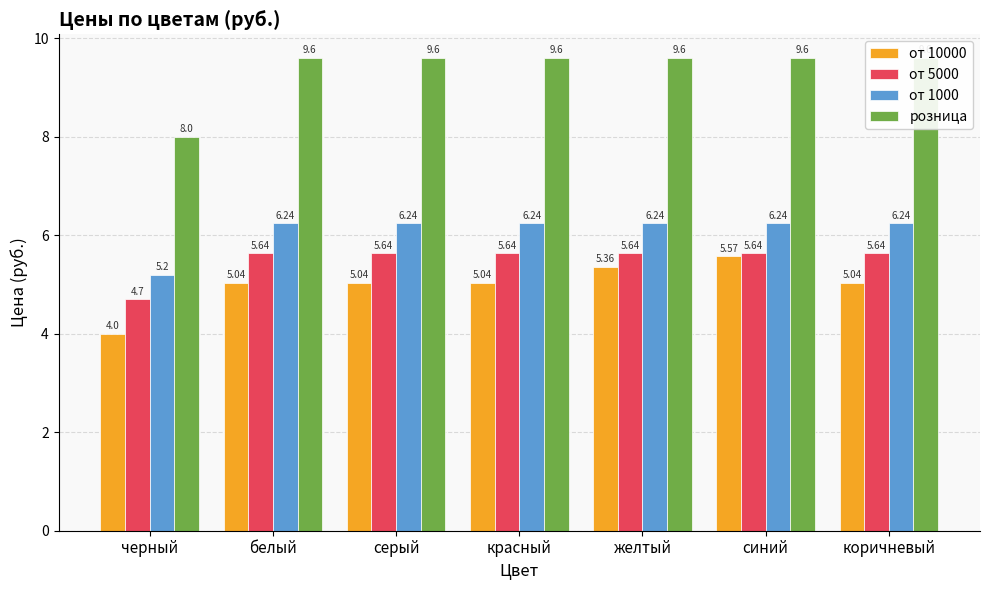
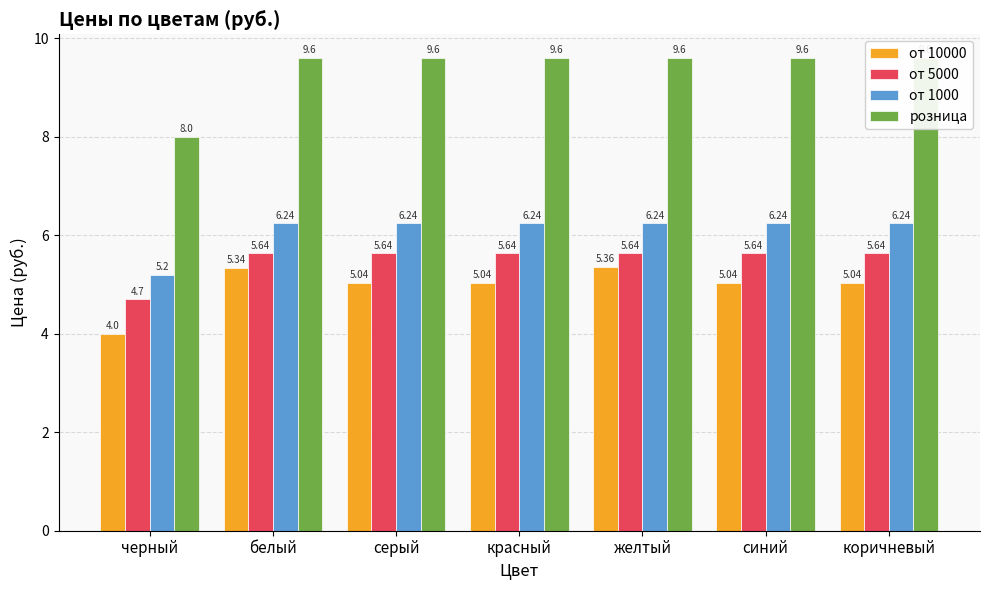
от 10000, белый: 5.04 -> 5.34
от 10000, синий: 5.57 -> 5.04
